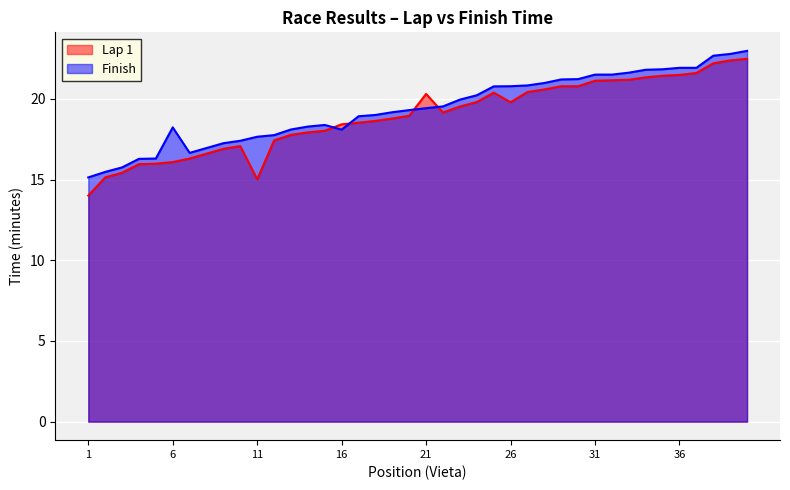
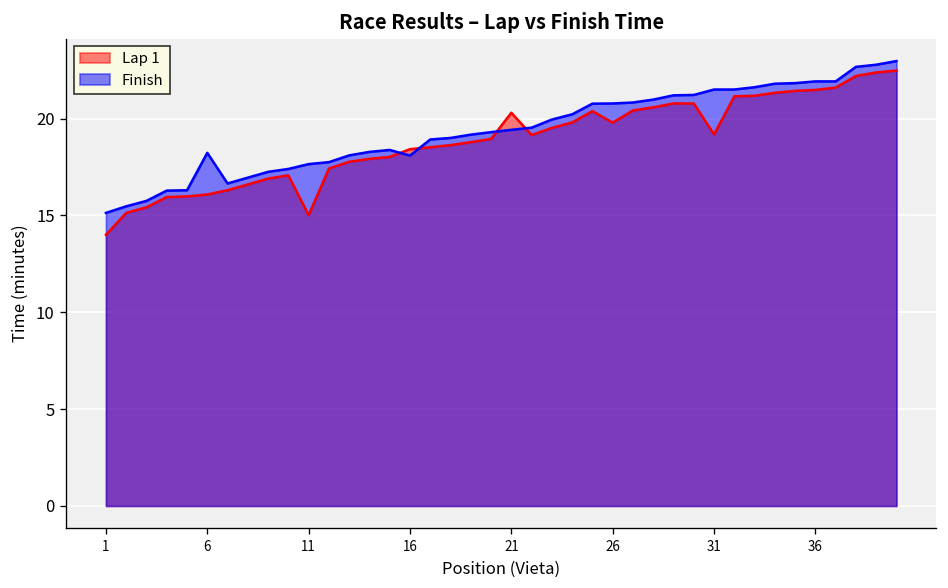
Lap 1, 31: 21.1 -> 19.2
